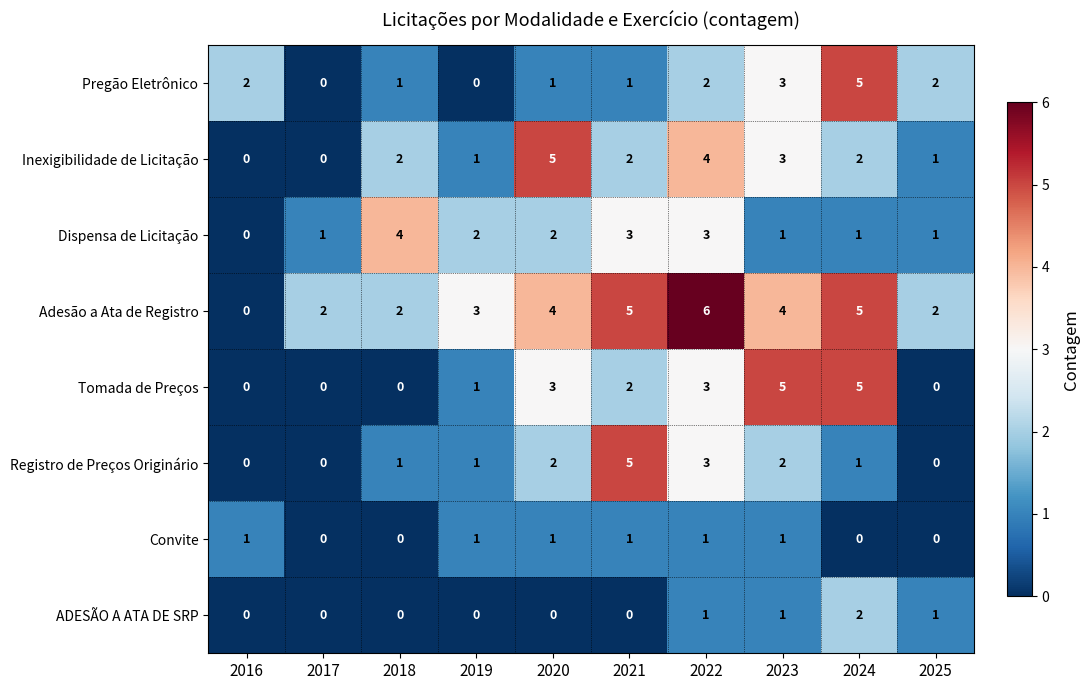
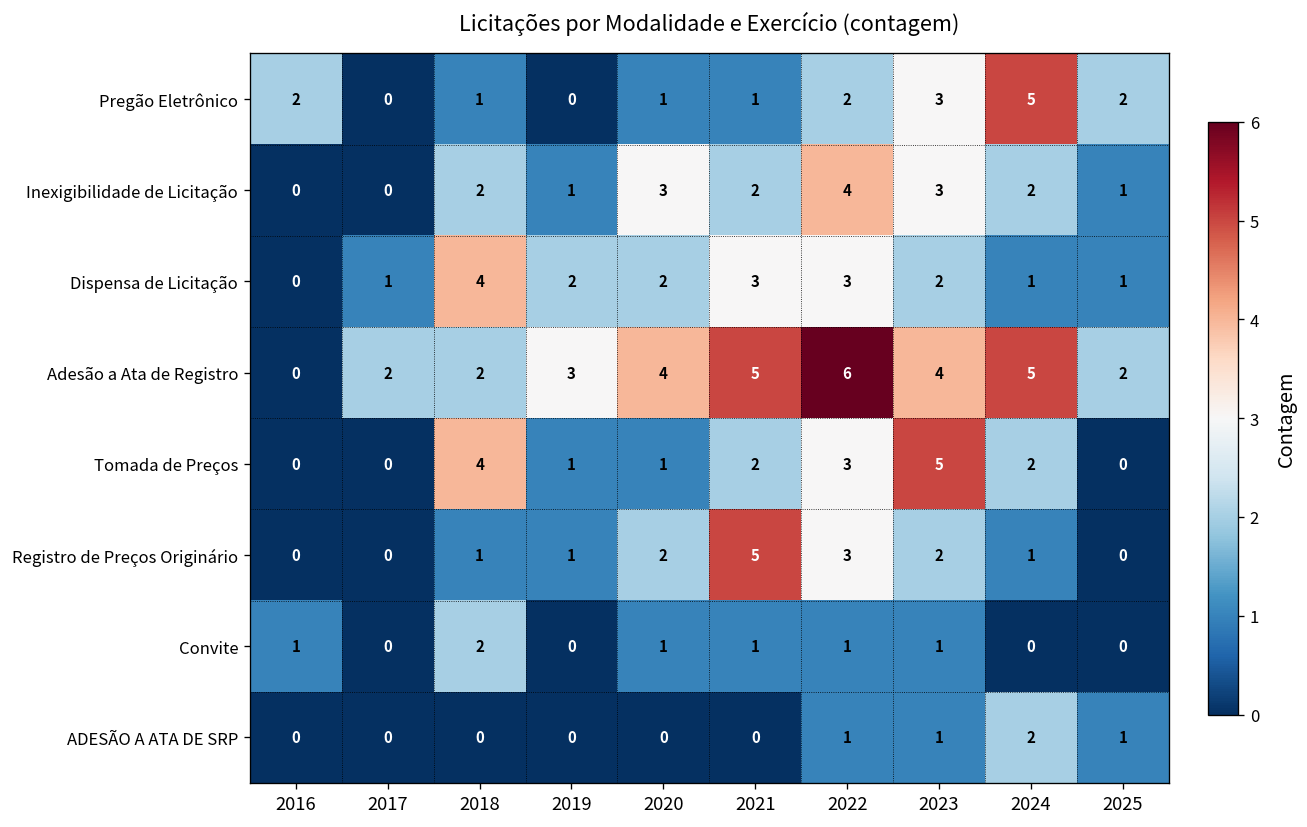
Inexigibilidade de Licitação, 2020: 5 -> 3
Dispensa de Licitação, 2023: 1 -> 2
Tomada de Preços, 2018: 0 -> 4
Tomada de Preços, 2020: 3 -> 1
Tomada de Preços, 2024: 5 -> 2
Convite, 2018: 0 -> 2
Convite, 2019: 1 -> 0
